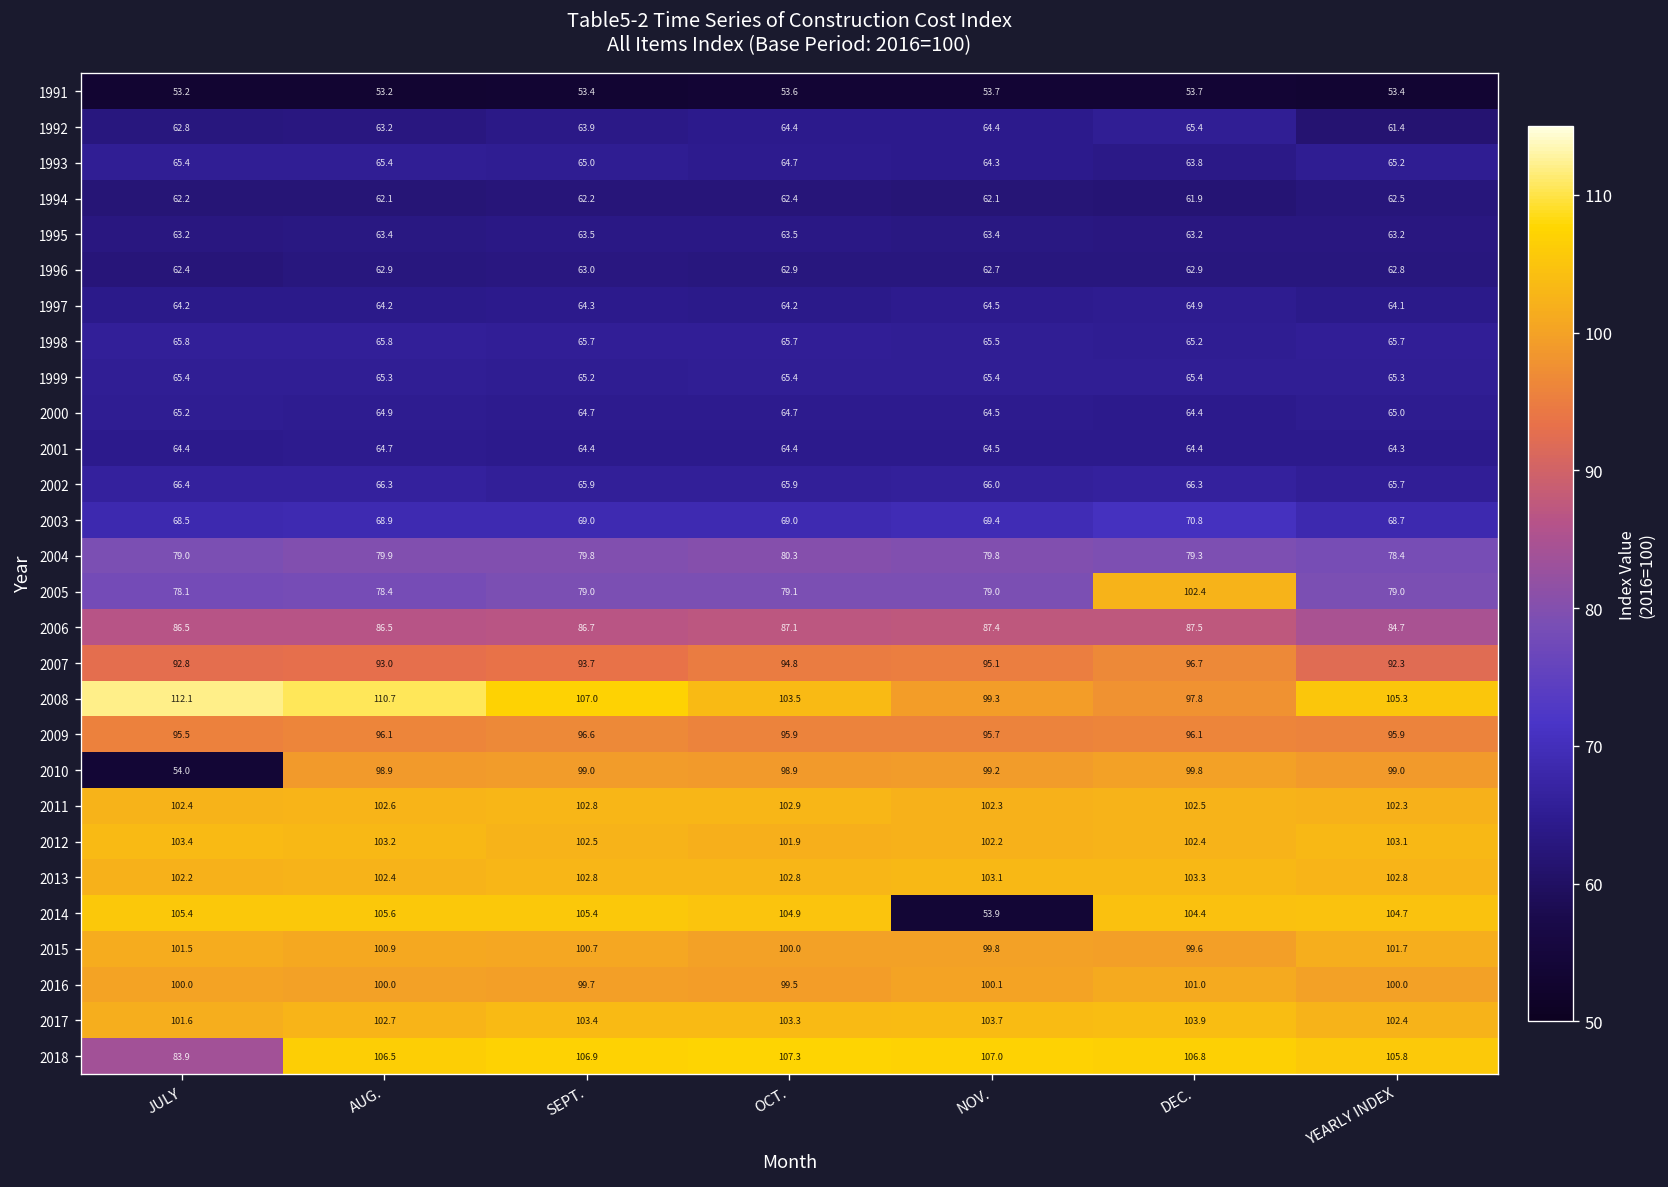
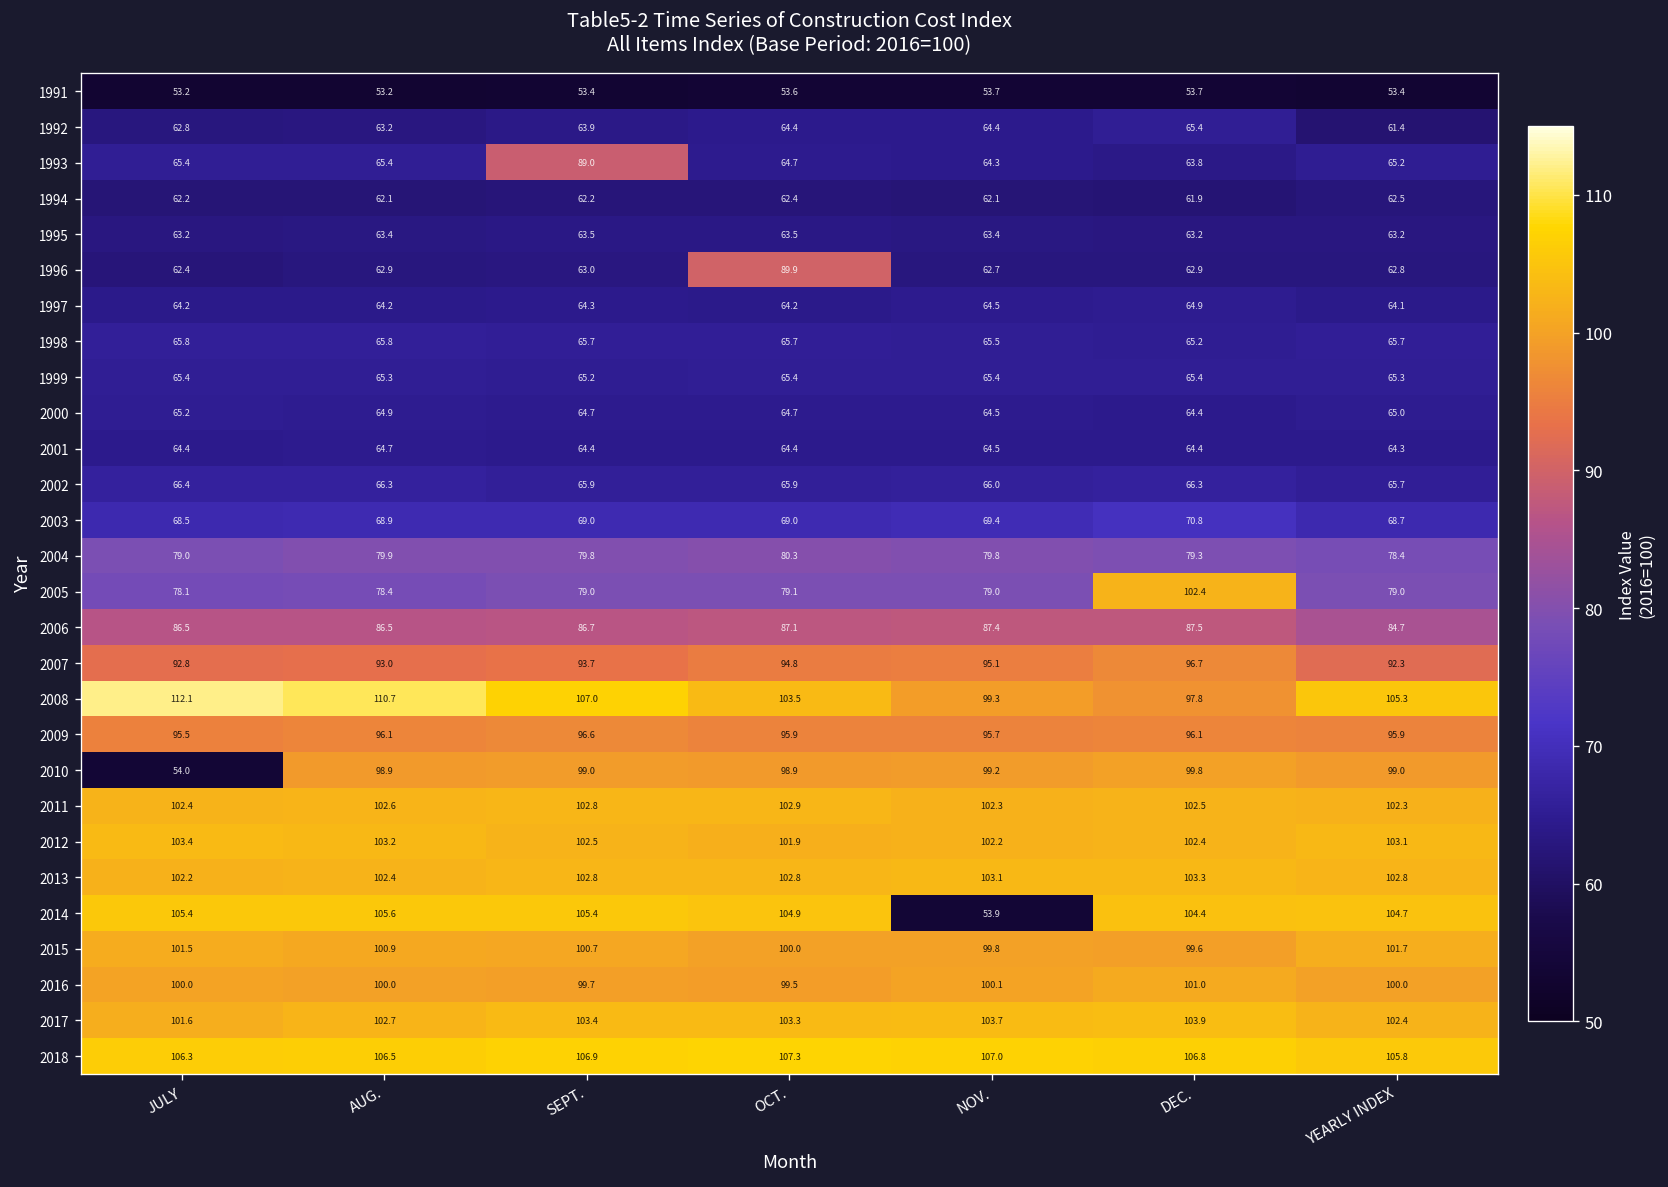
1993, SEPT.: 65.0 -> 89.0
1996, OCT.: 62.9 -> 89.9
2018, JULY: 83.9 -> 106.3
